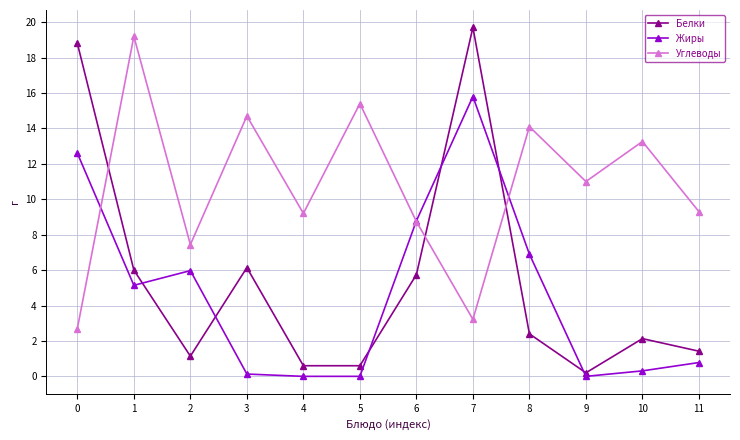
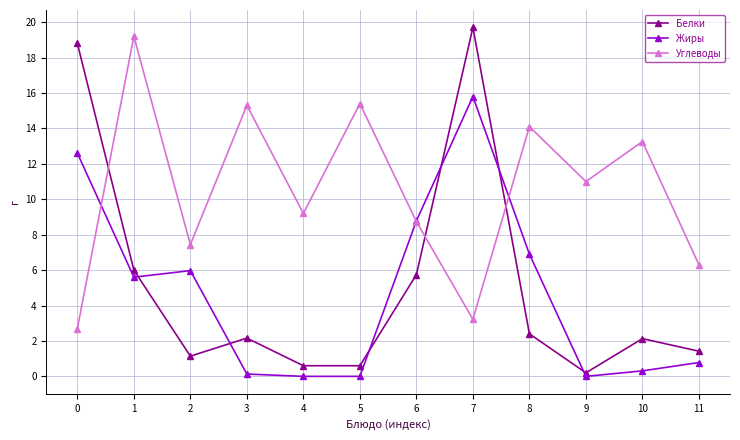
Жиры, 1: 5.1 -> 5.6
Белки, 3: 6.1 -> 2.2
Углеводы, 3: 14.7 -> 15.3
Углеводы, 11: 9.3 -> 6.3
